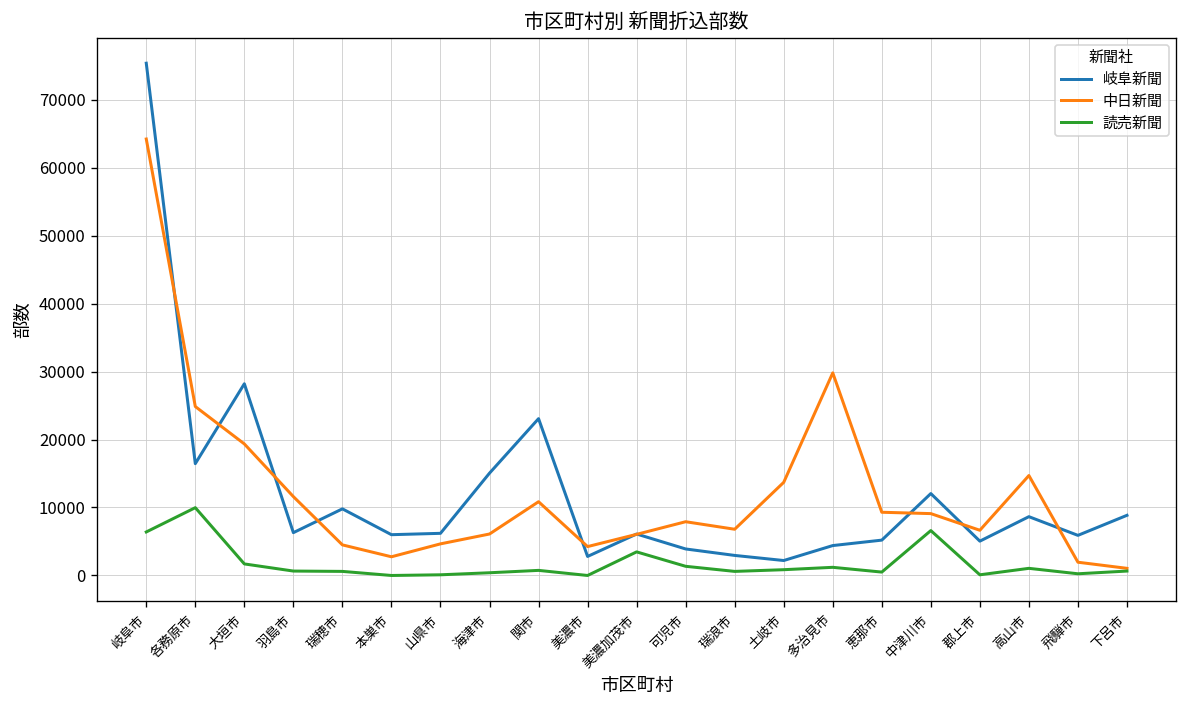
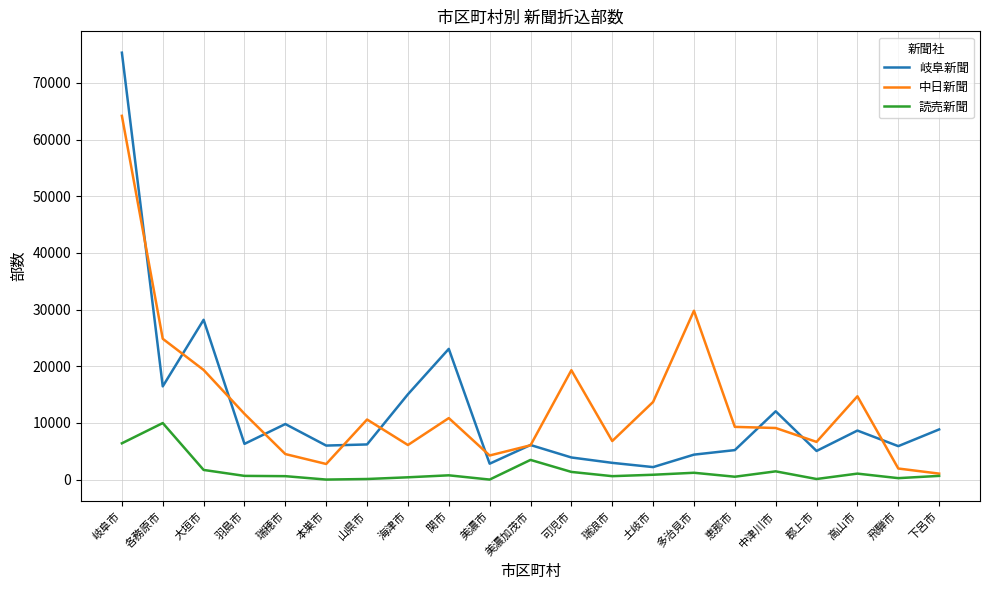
中日新聞, 山県市: 5000 -> 11000
中日新聞, 可児市: 8000 -> 19000
読売新聞, 中津川市: 7000 -> 1000
